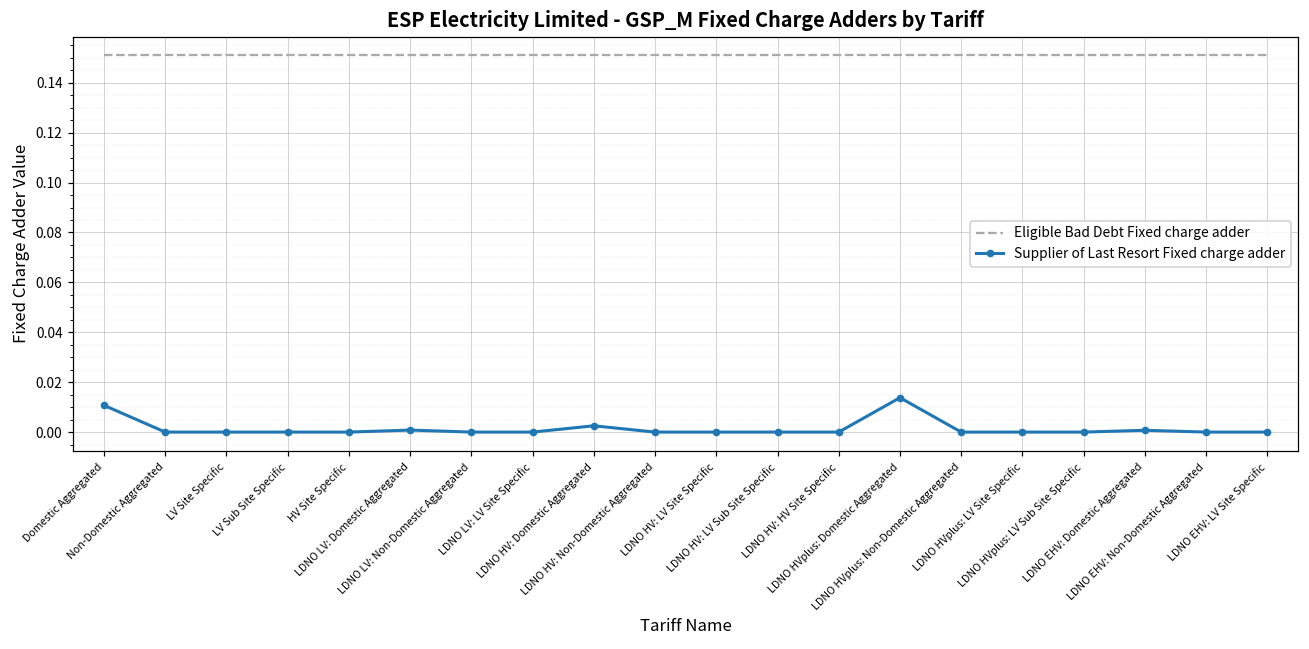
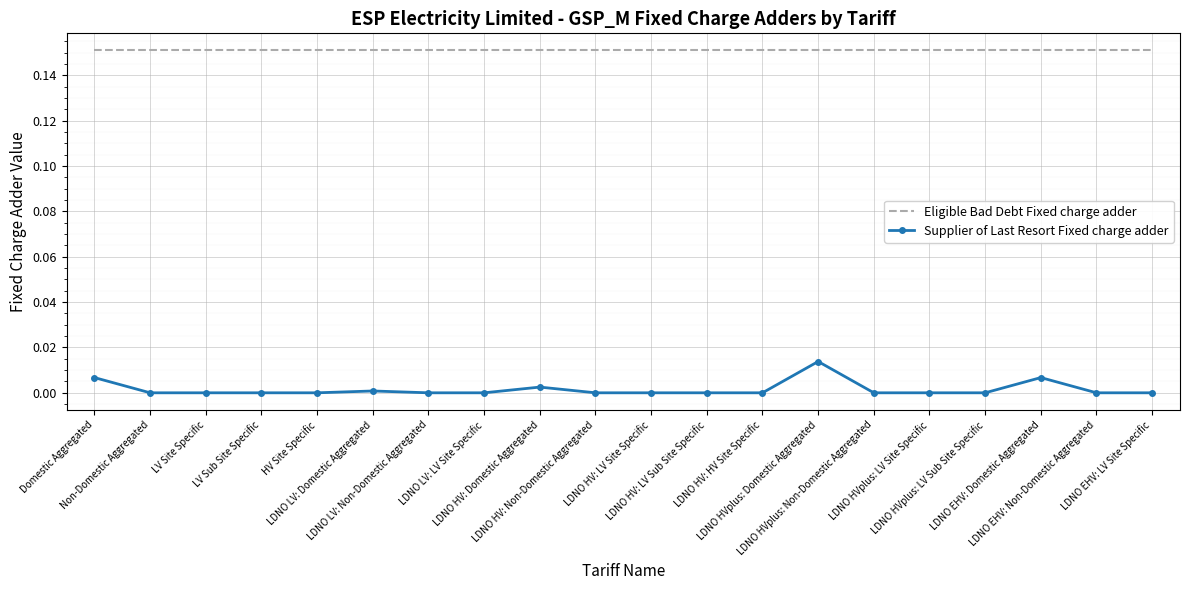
Supplier of Last Resort Fixed charge adder, Domestic Aggregated: 0.011 -> 0.007
Supplier of Last Resort Fixed charge adder, LDNO EHV: Domestic Aggregated: 0.001 -> 0.007
